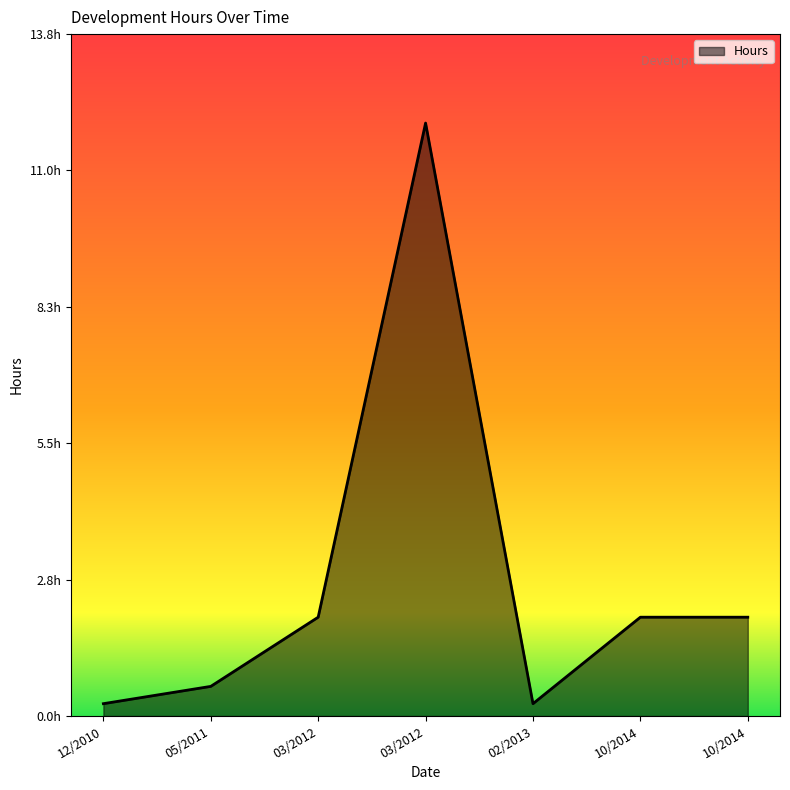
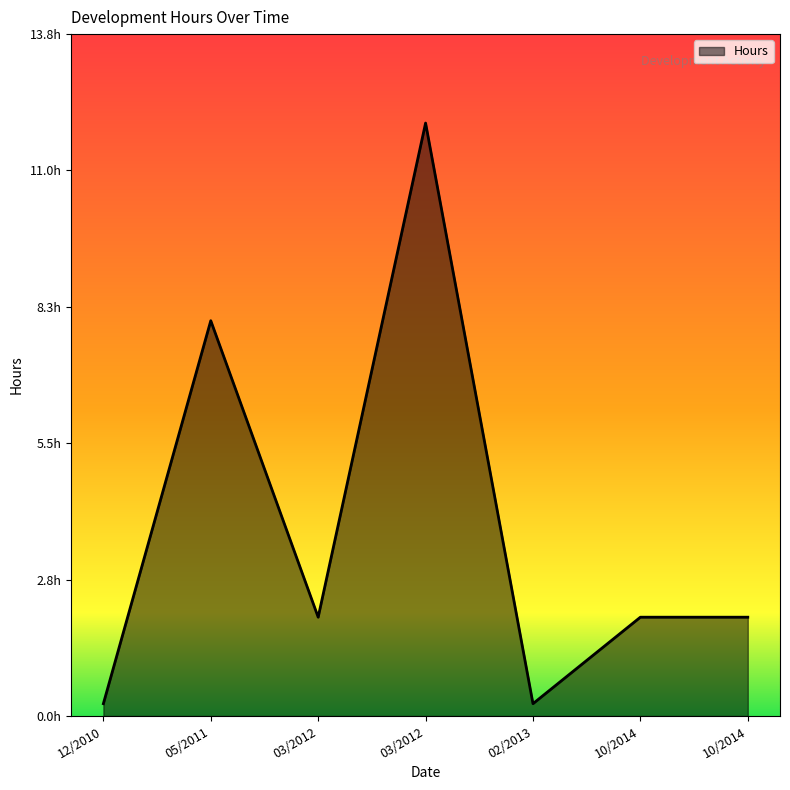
05/2011: 0.6h -> 8.0h
